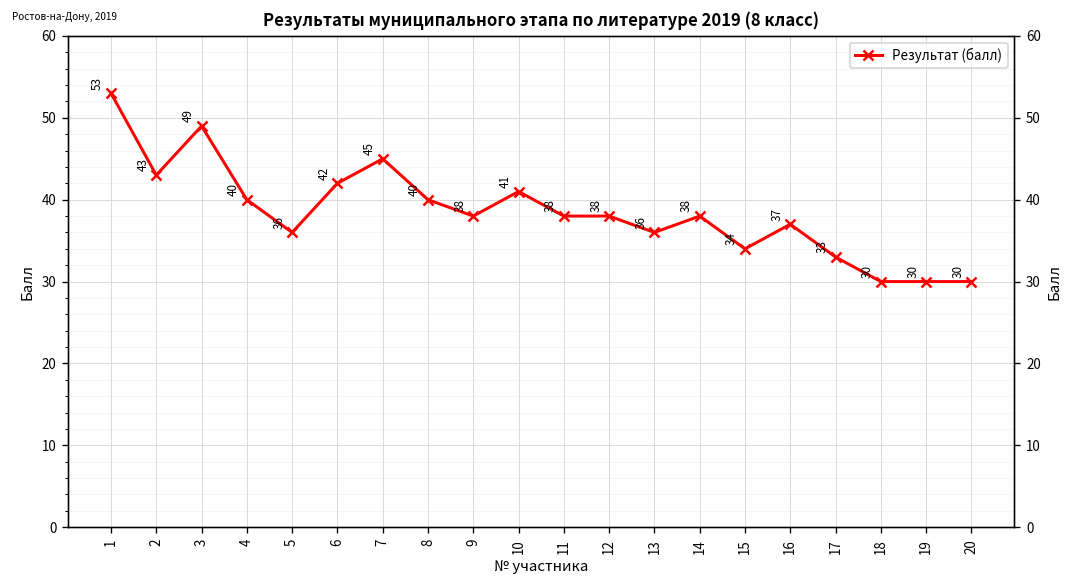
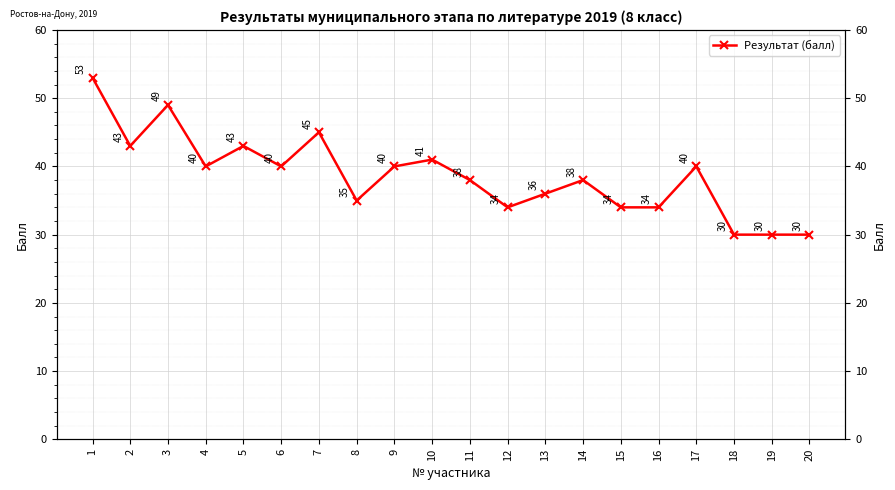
5: 36 -> 43
6: 42 -> 40
8: 40 -> 35
9: 38 -> 40
12: 38 -> 34
16: 37 -> 34
17: 33 -> 40
